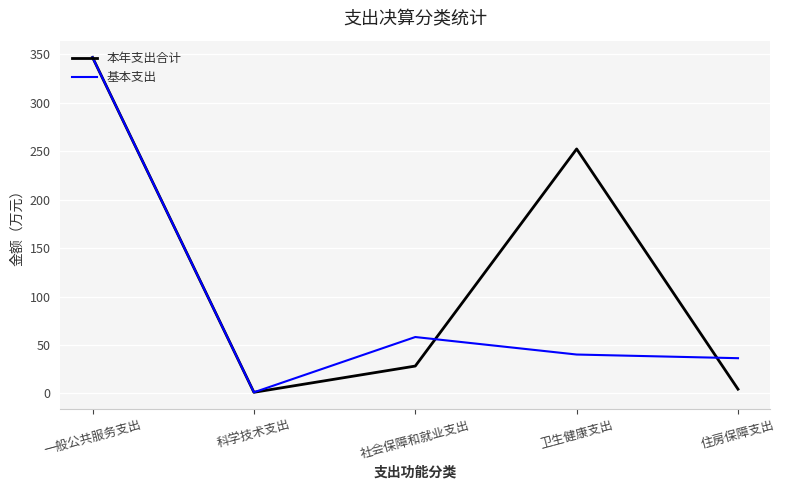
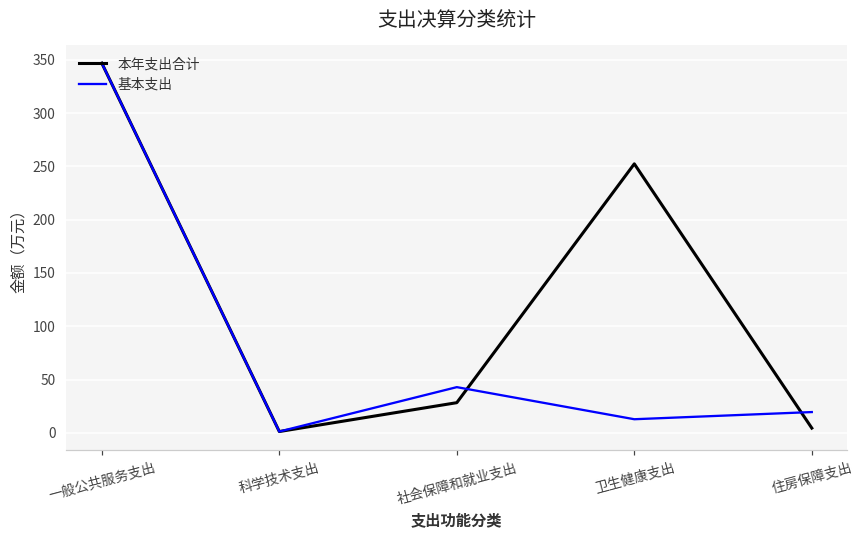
基本支出, 社会保障和就业支出: 60 -> 40
基本支出, 卫生健康支出: 40 -> 10
基本支出, 住房保障支出: 40 -> 20
